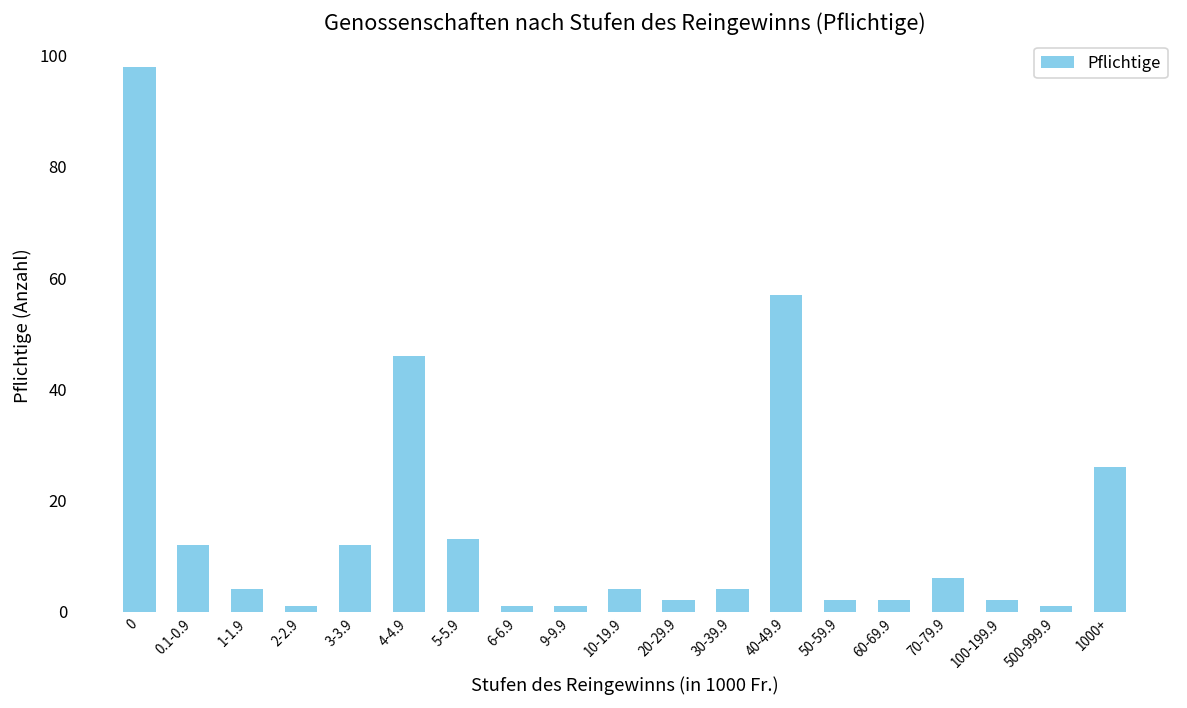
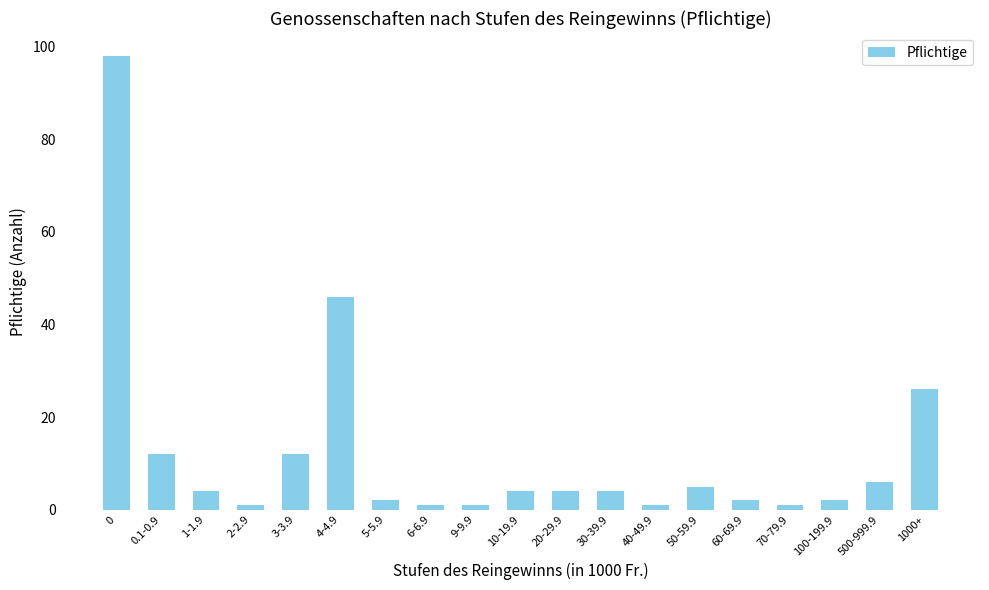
5-5.9: 13 -> 2
20-29.9: 2 -> 4
40-49.9: 57 -> 1
50-59.9: 2 -> 5
70-79.9: 6 -> 1
500-999.9: 1 -> 6
